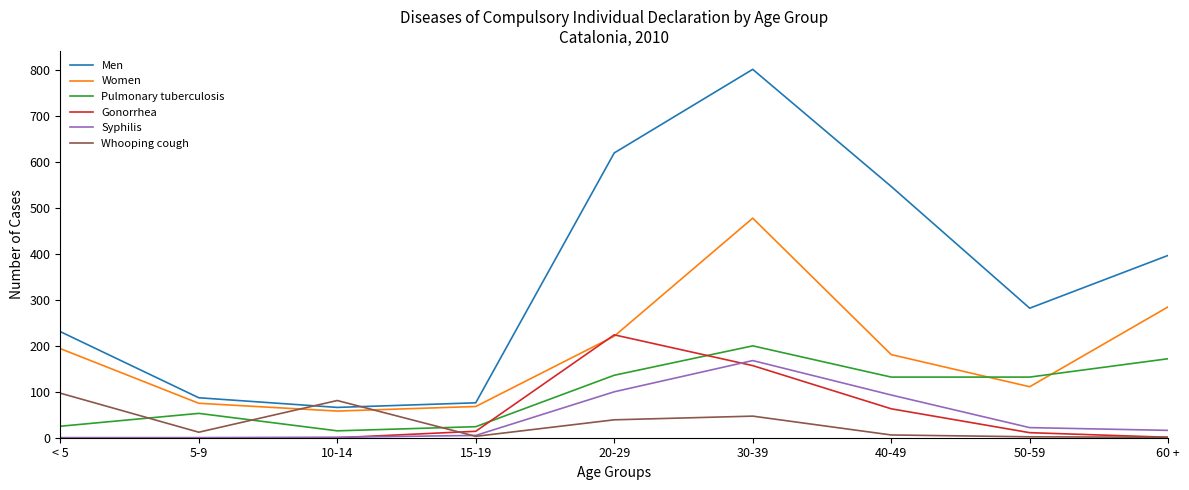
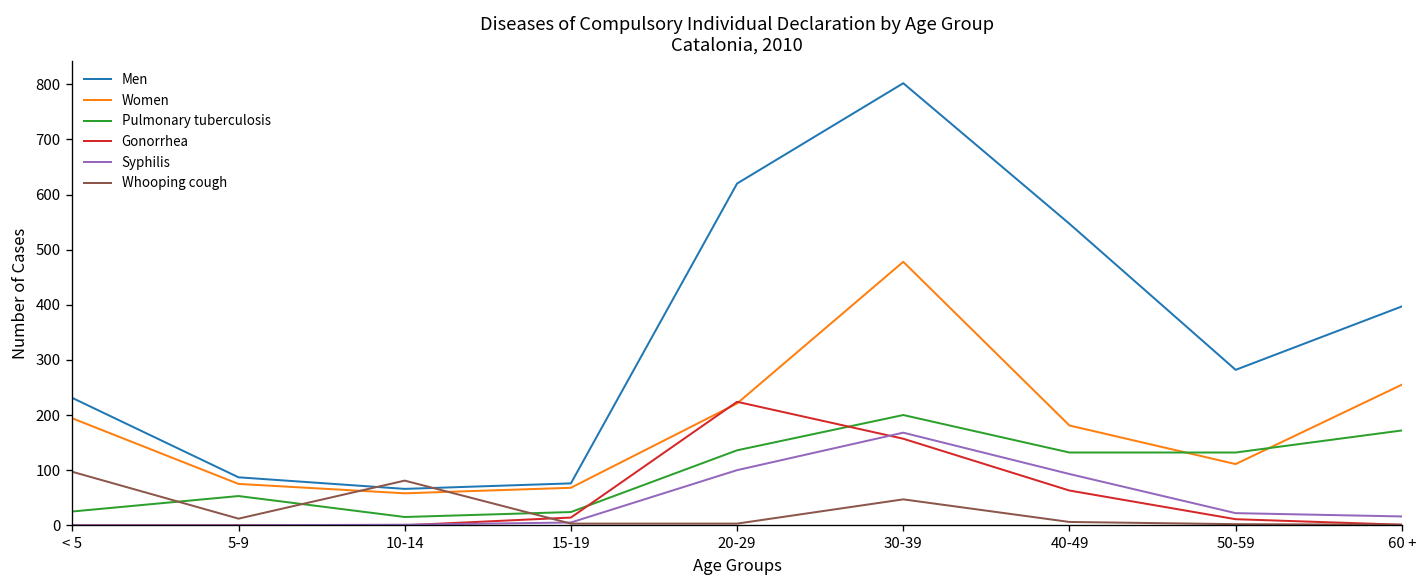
Whooping cough, 20-29: 40 -> 0
Women, 60 +: 290 -> 260
